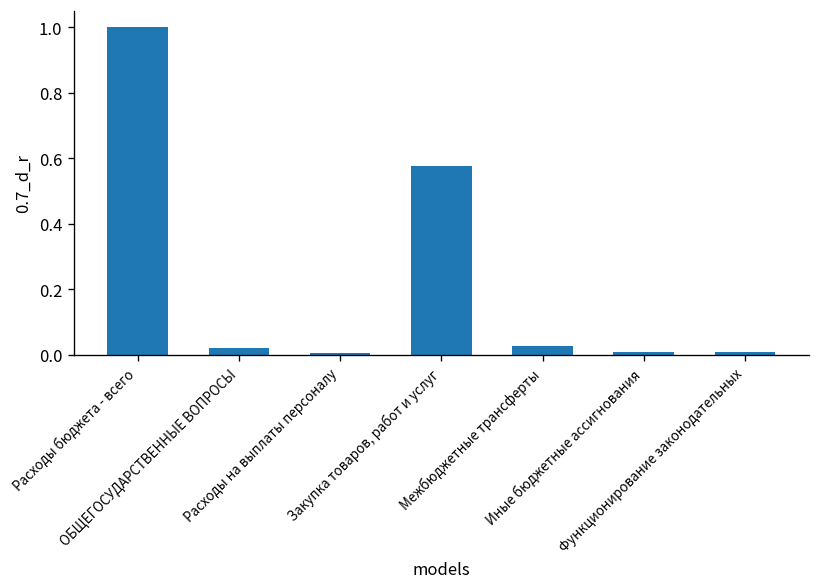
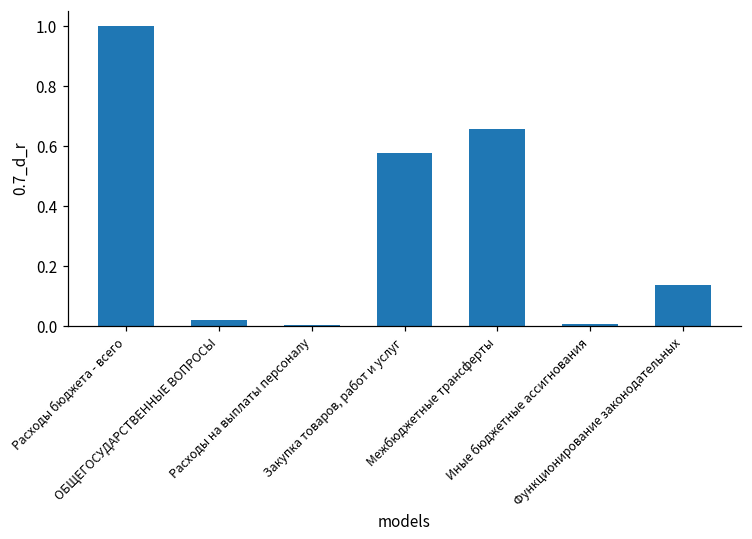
Межбюджетные трансферты: 0.03 -> 0.66
Функционирование законодательных: 0.01 -> 0.14
